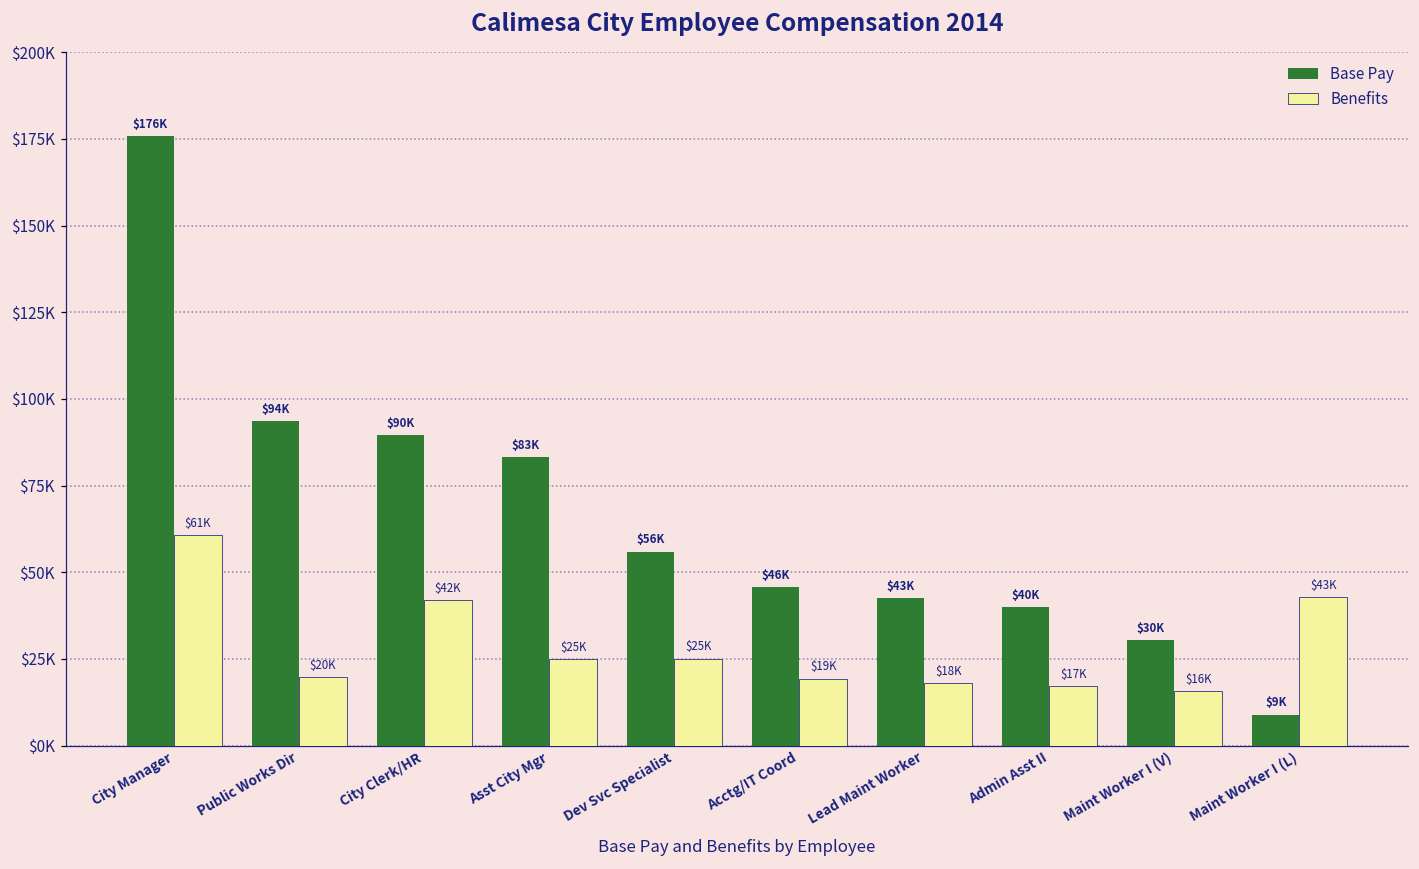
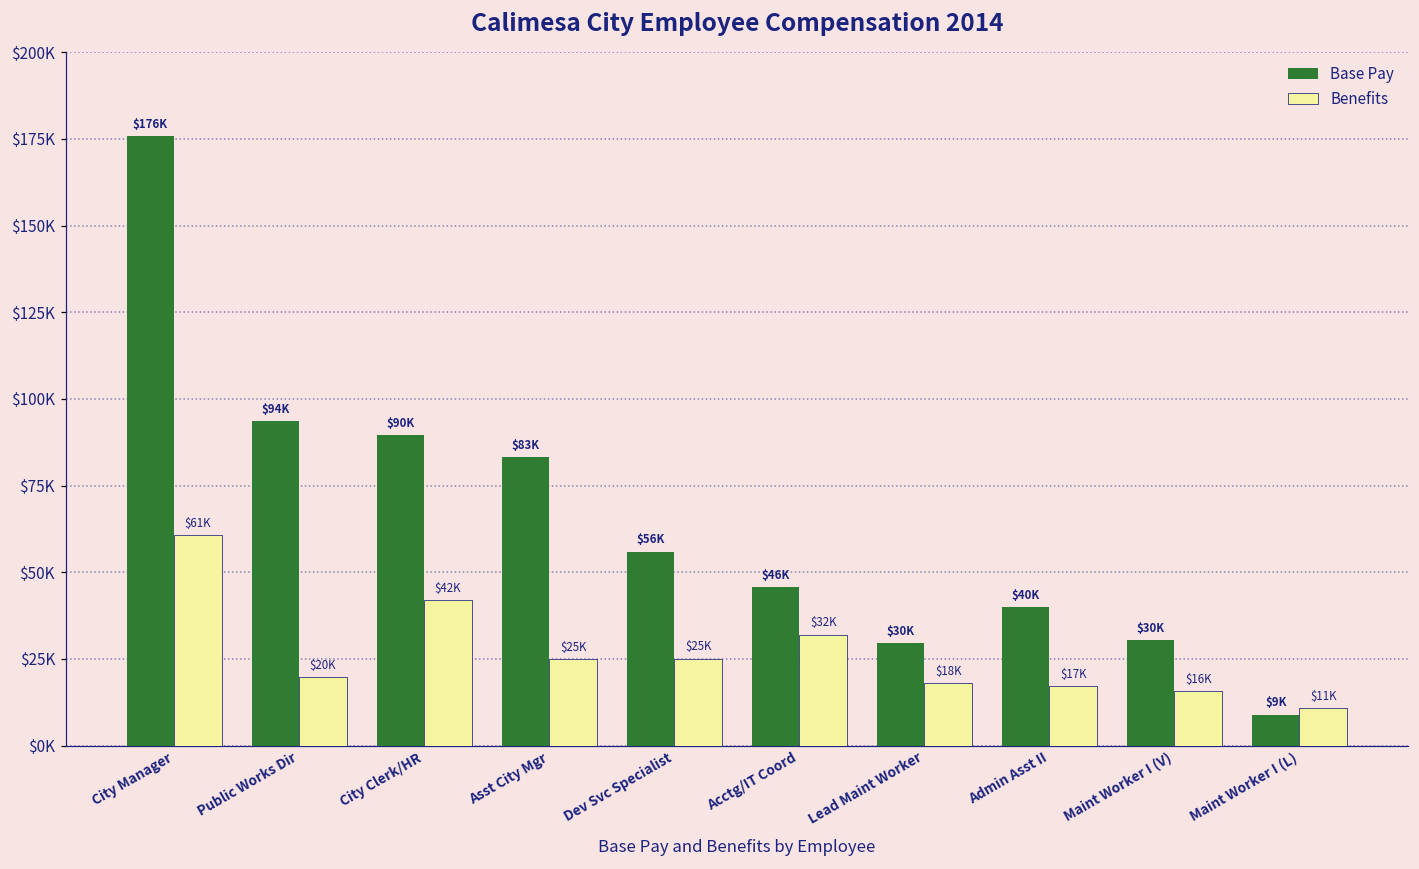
Benefits, Acctg/IT Coord: $19K -> $32K
Base Pay, Lead Maint Worker: $43K -> $30K
Benefits, Maint Worker I (L): $43K -> $11K
